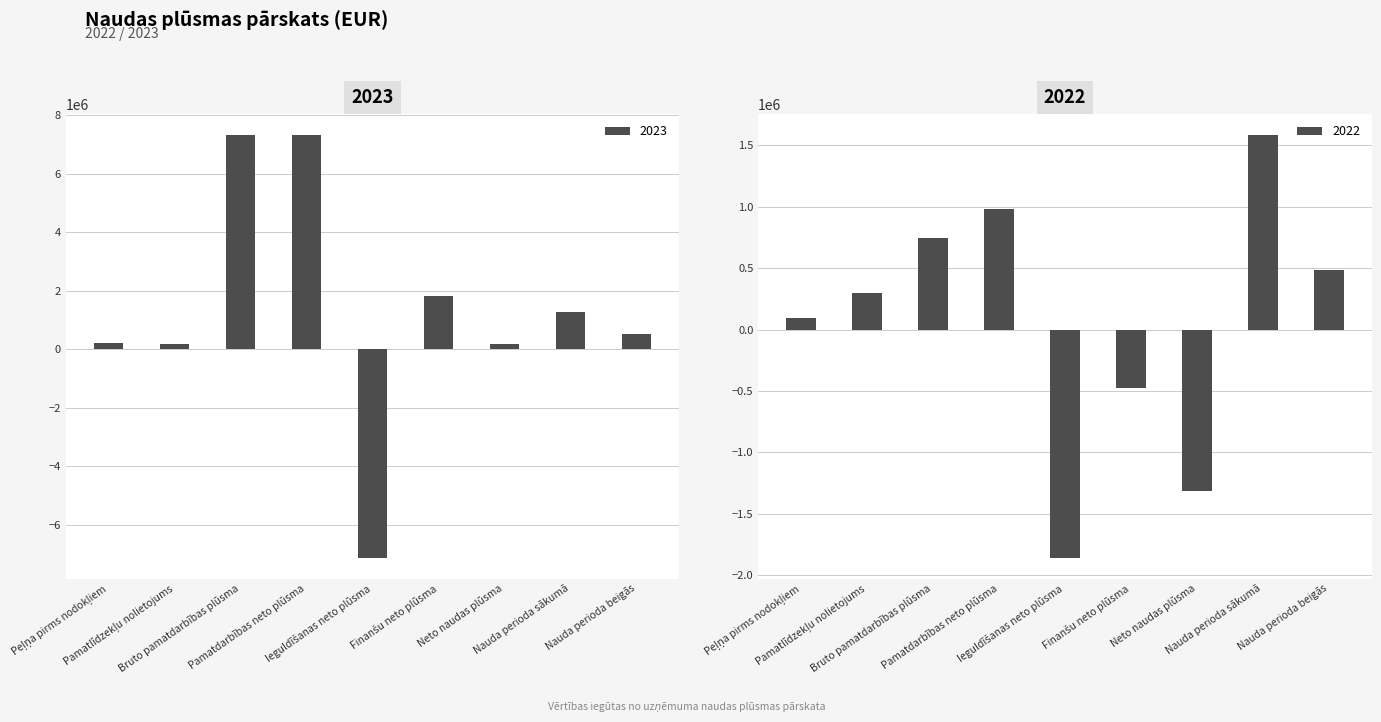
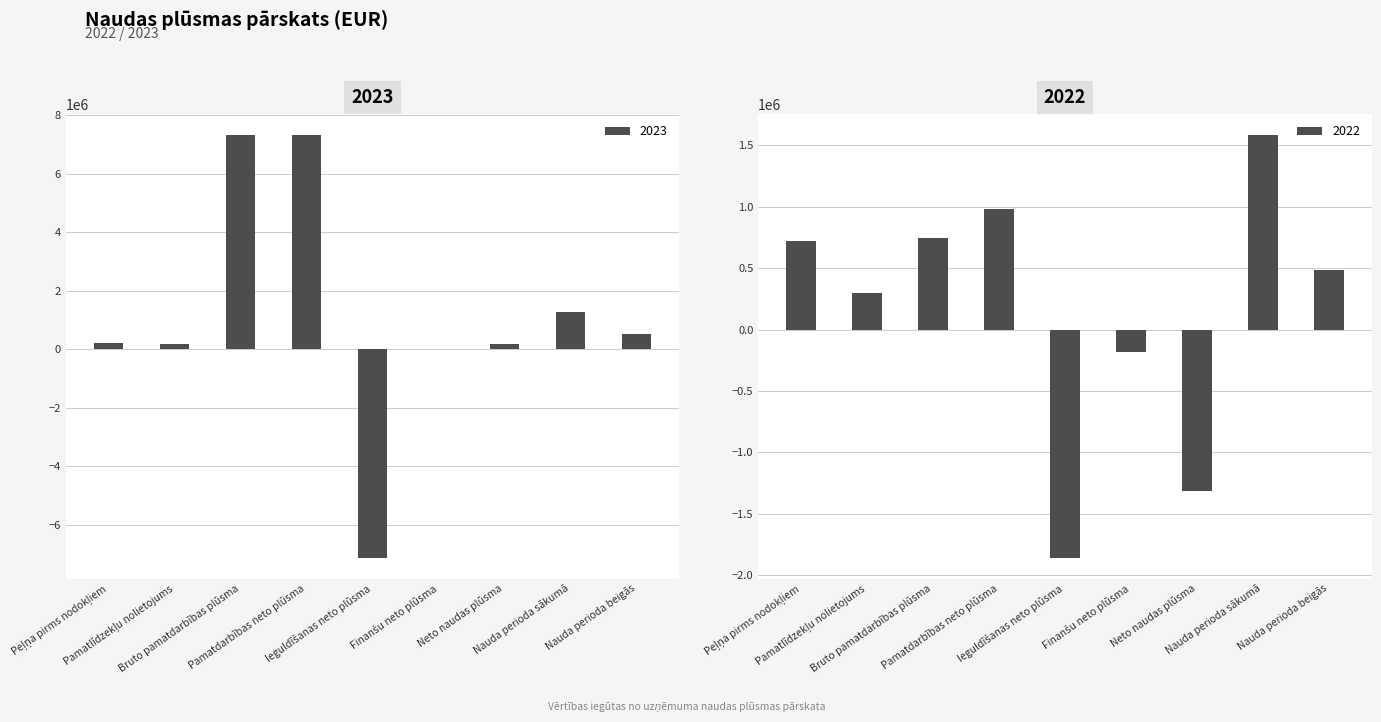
2023, Finanšu neto plūsma: 1800000 -> 0
2022, Peļņa pirms nodokļiem: 100000 -> 720000
2022, Finanšu neto plūsma: -470000 -> -180000
